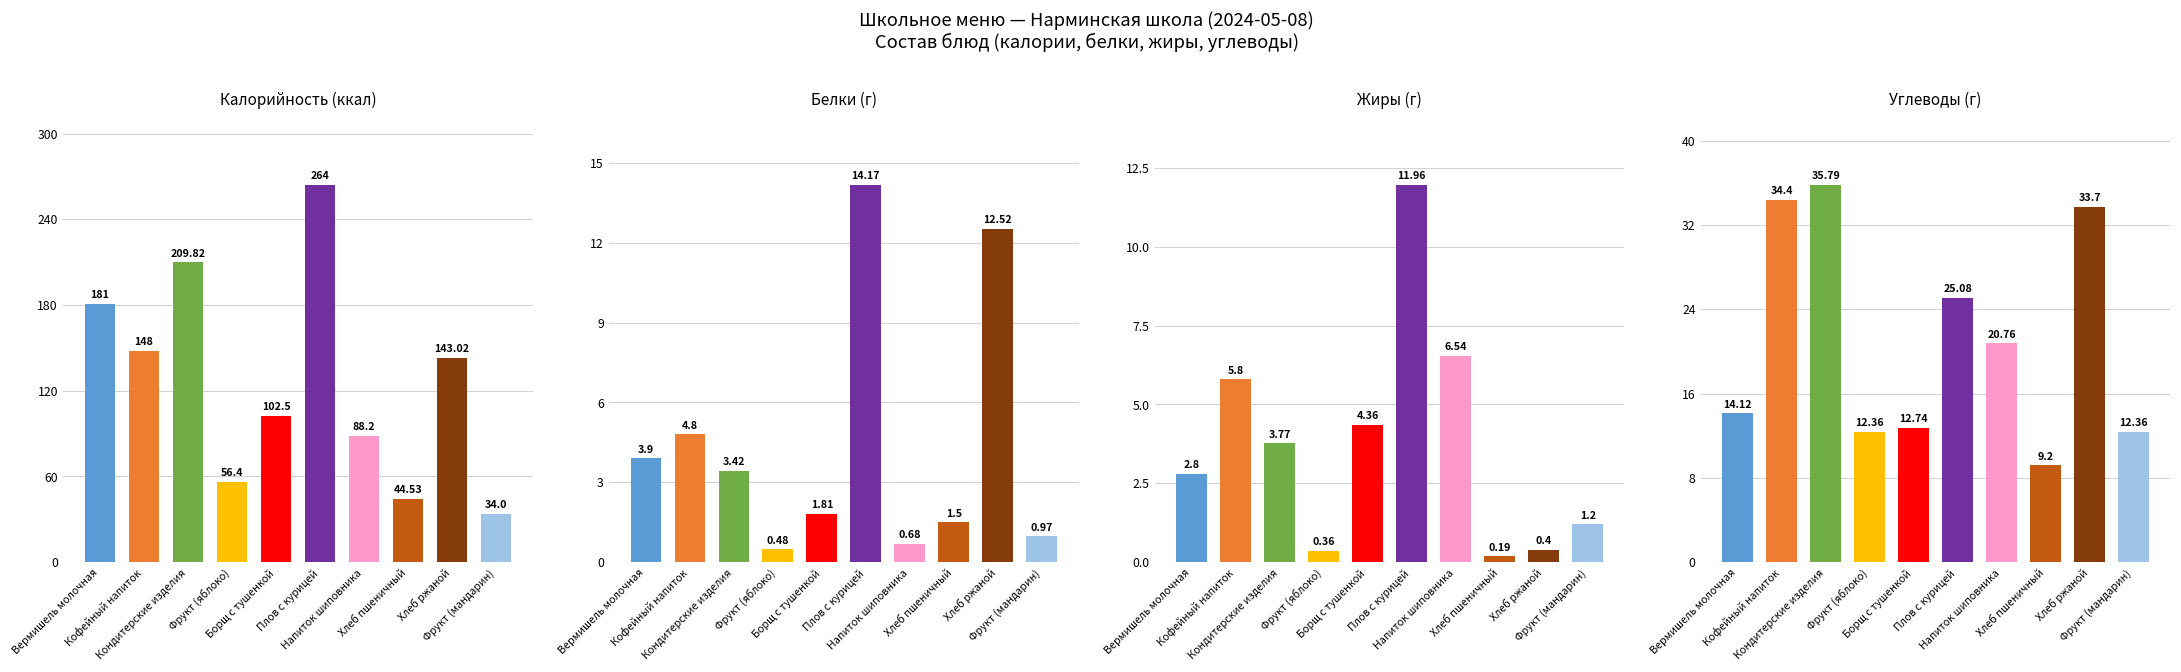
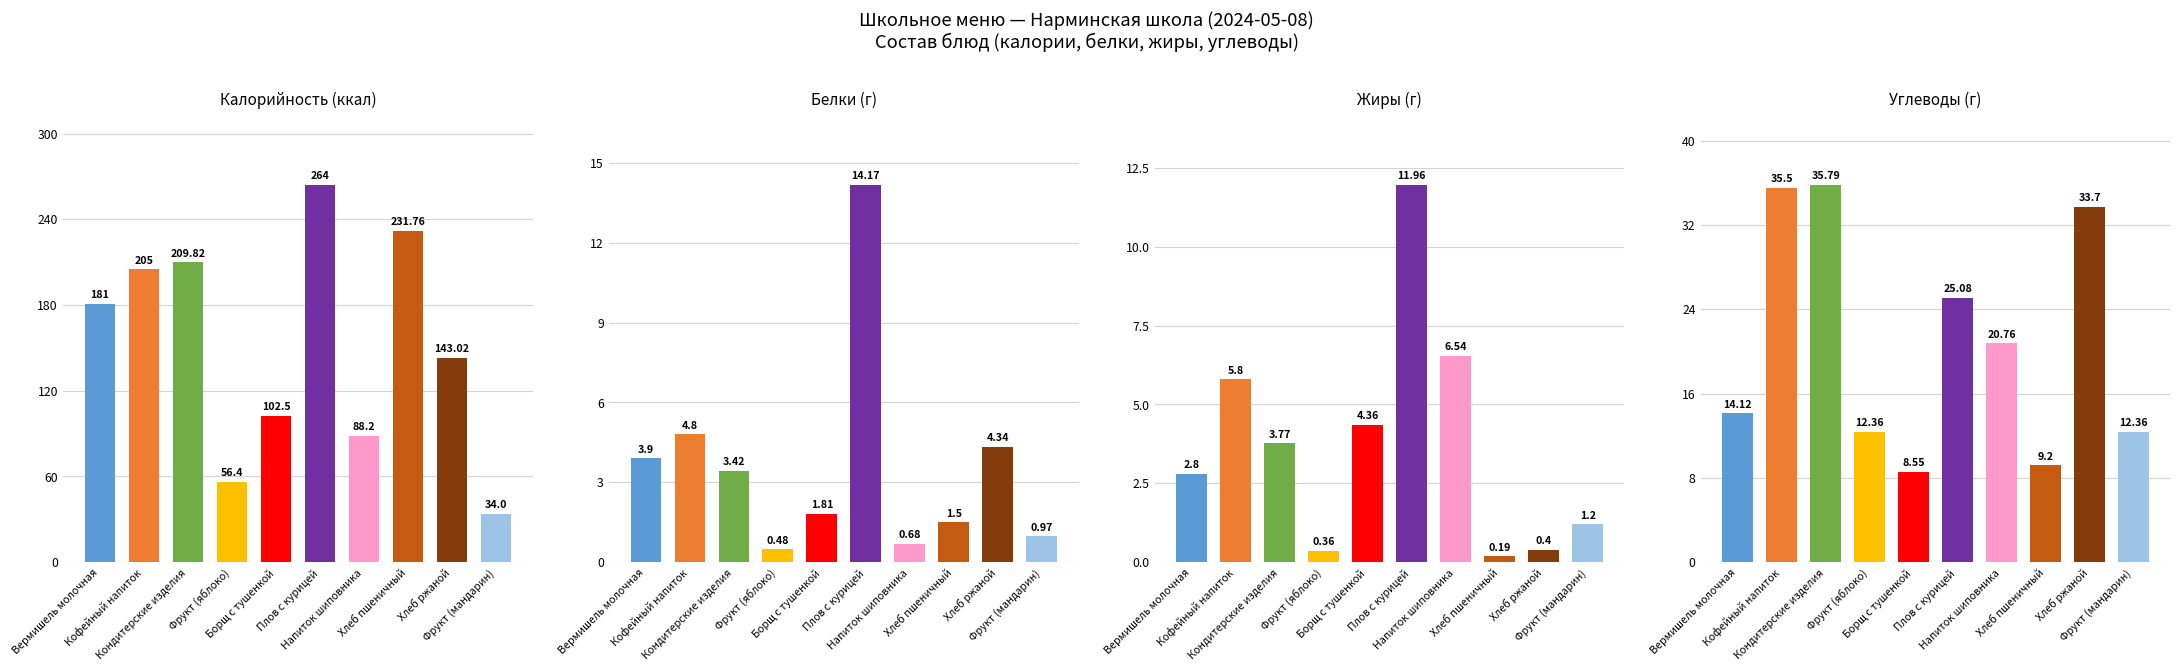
Калорийность (ккал), Кофейный напиток: 148 -> 205
Калорийность (ккал), Хлеб пшеничный: 44.53 -> 231.76
Белки (г), Хлеб ржаной: 12.52 -> 4.34
Углеводы (г), Кофейный напиток: 34.4 -> 35.5
Углеводы (г), Борщ с тушенкой: 12.74 -> 8.55
